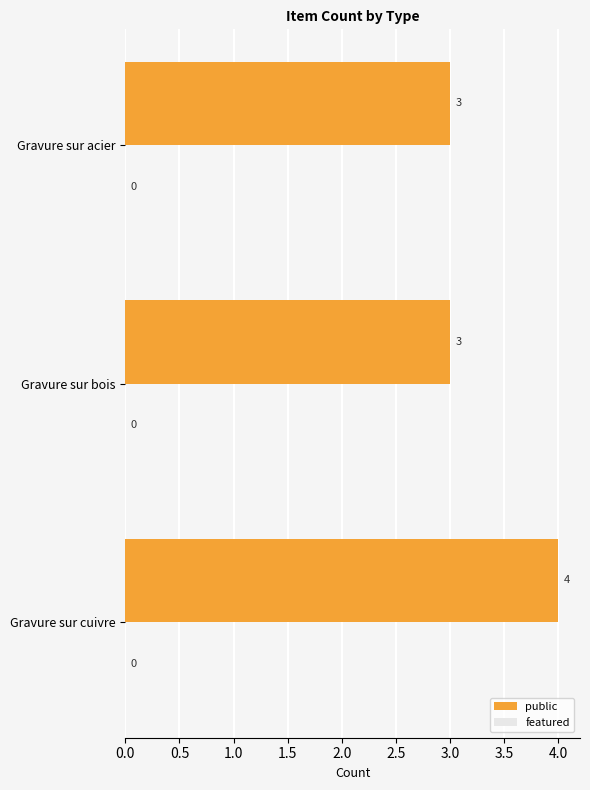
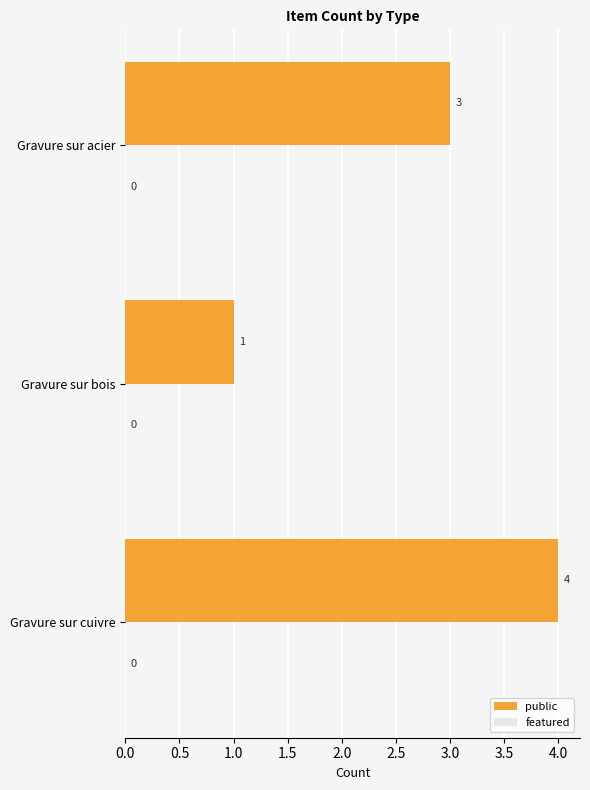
public, Gravure sur bois: 3 -> 1
